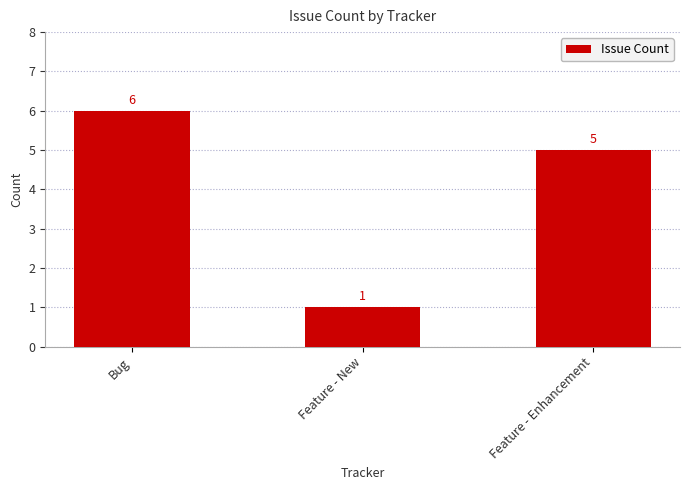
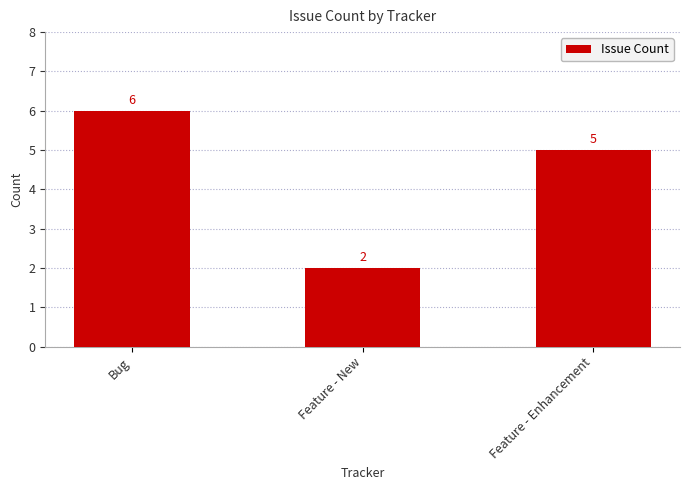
Feature - New: 1 -> 2
